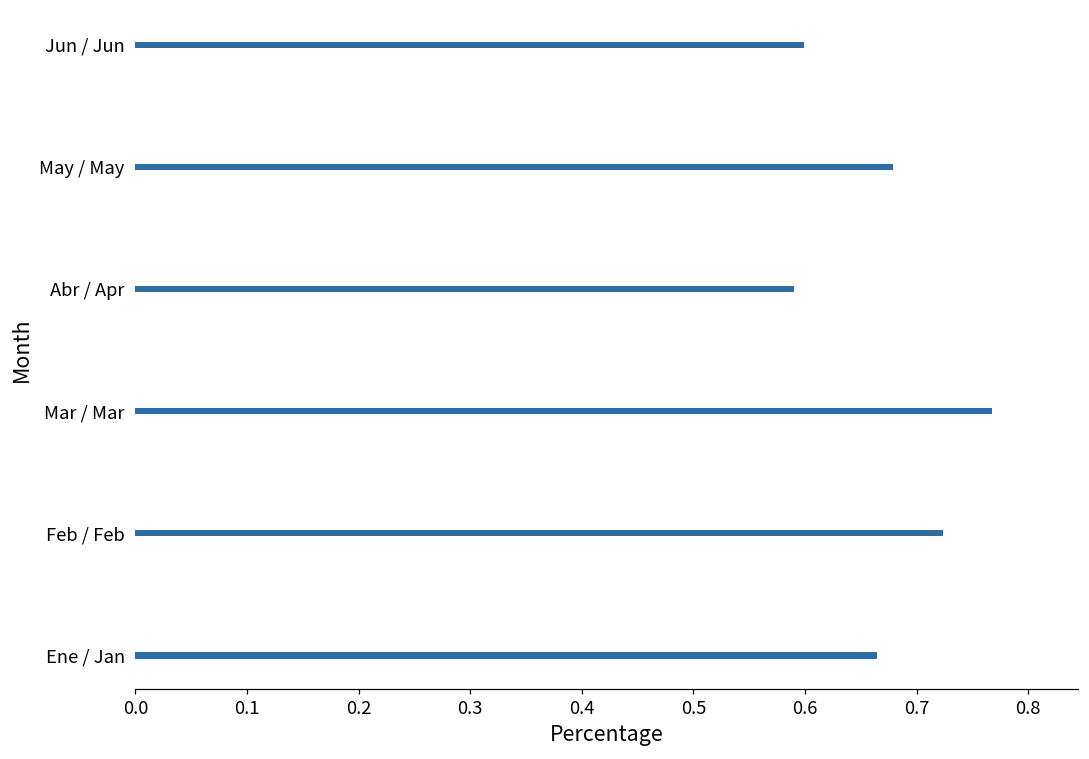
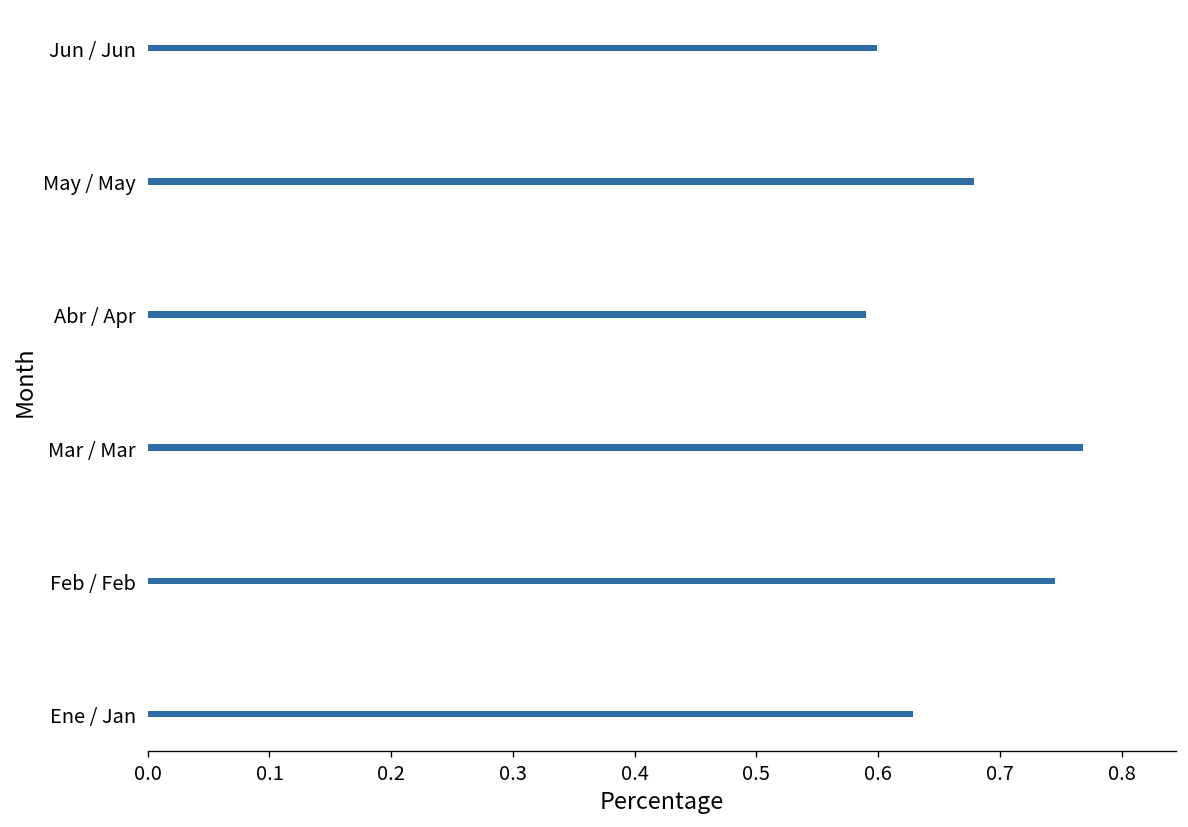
Feb / Feb: 0.724 -> 0.745
Ene / Jan: 0.665 -> 0.629
